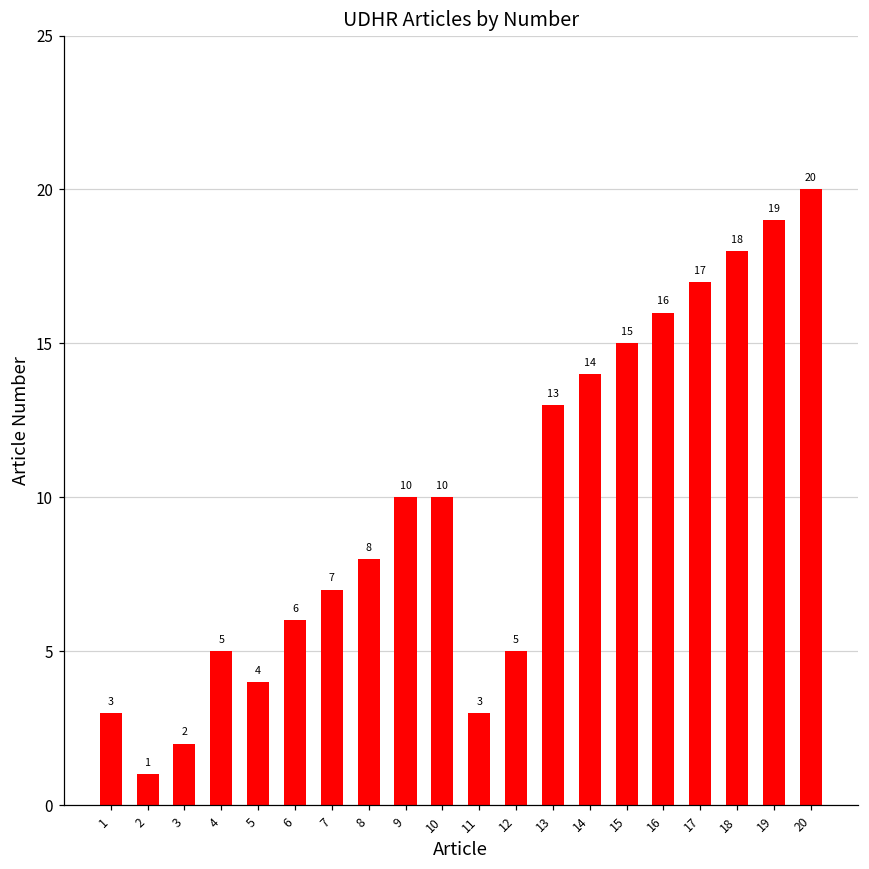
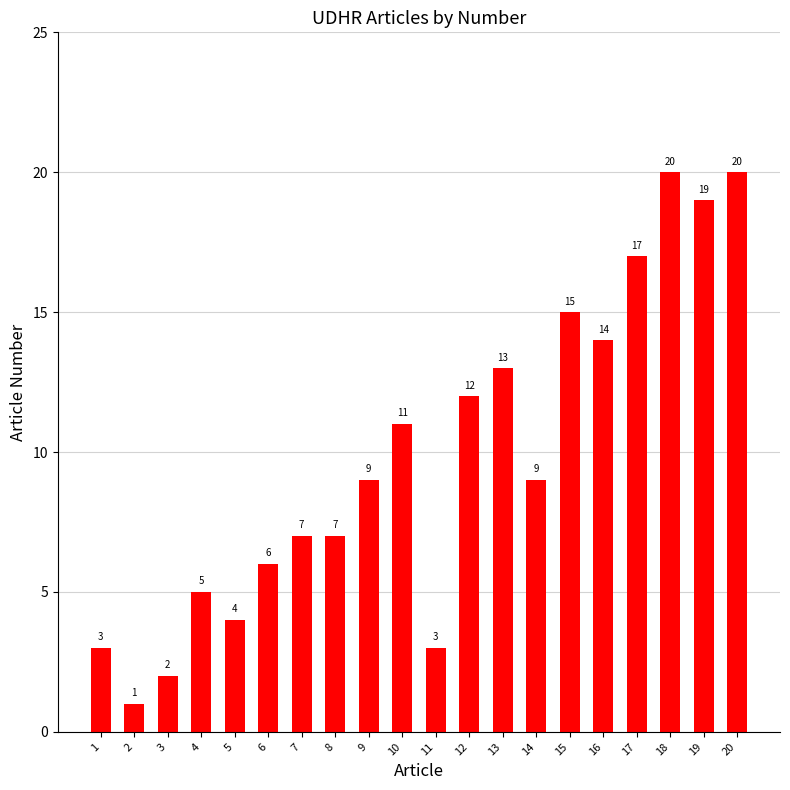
8: 8 -> 7
9: 10 -> 9
10: 10 -> 11
12: 5 -> 12
14: 14 -> 9
16: 16 -> 14
18: 18 -> 20
